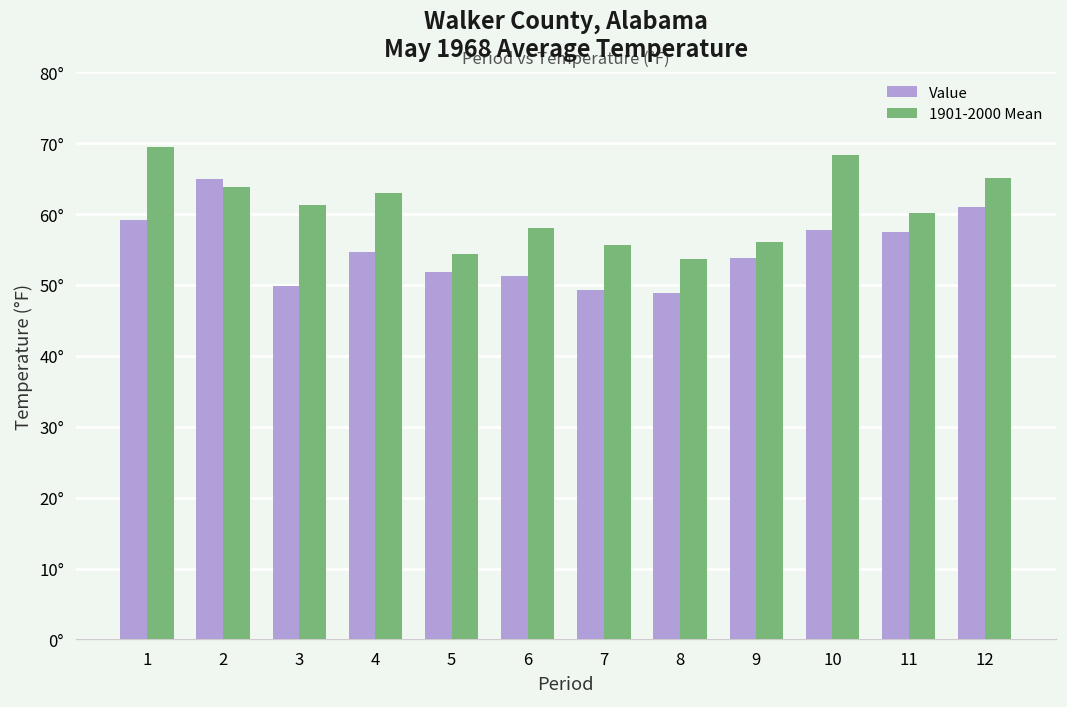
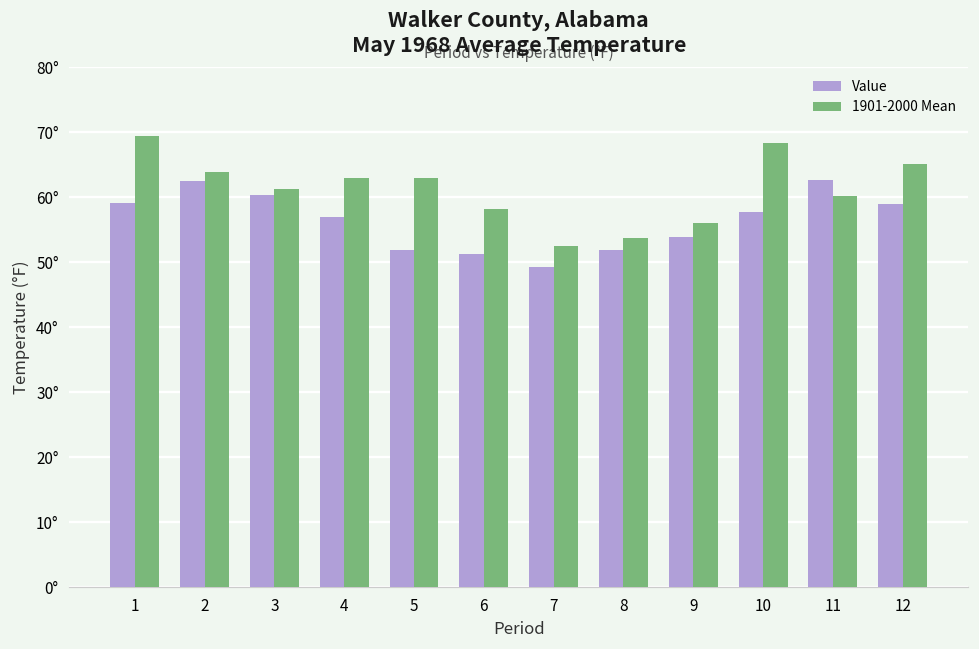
Value, 2: 65° -> 63°
Value, 3: 50° -> 60°
Value, 4: 55° -> 57°
1901-2000 Mean, 5: 54° -> 63°
1901-2000 Mean, 7: 56° -> 53°
Value, 8: 49° -> 52°
Value, 11: 58° -> 63°
Value, 12: 61° -> 59°
